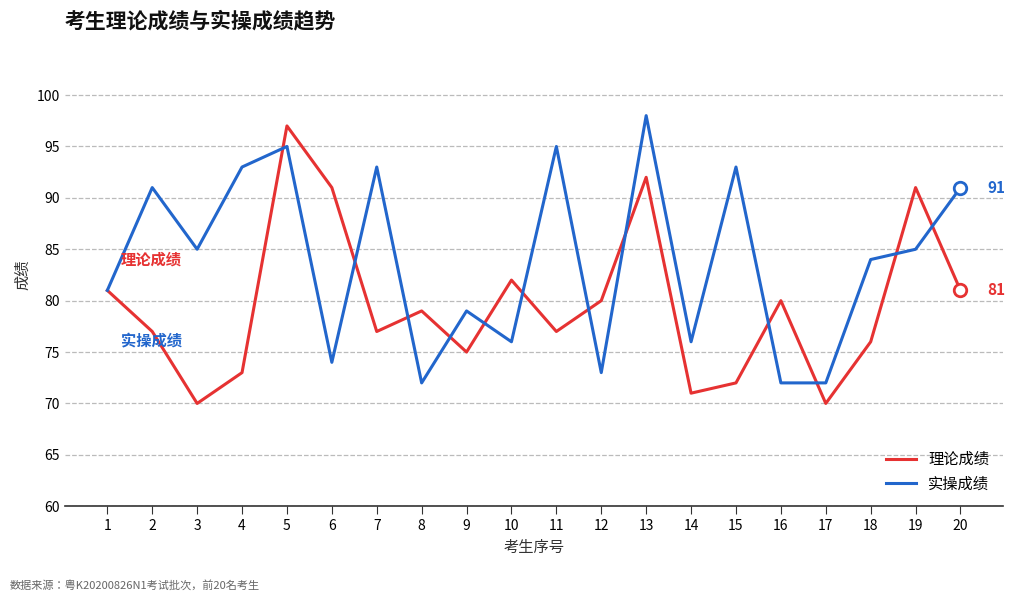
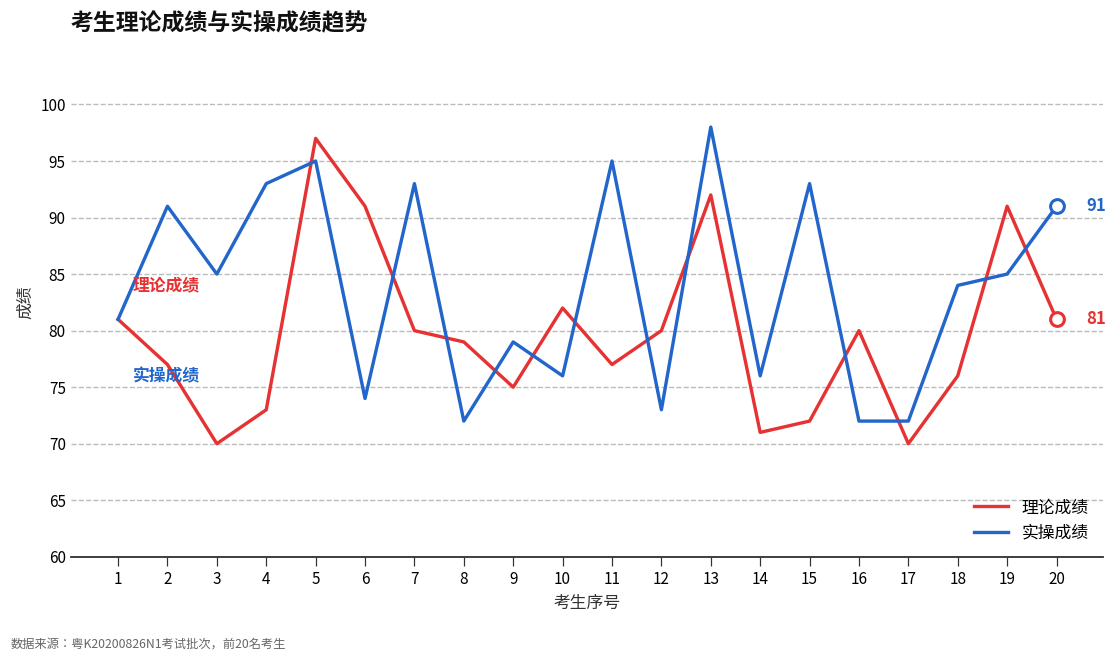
理论成绩, 7: 77 -> 80
